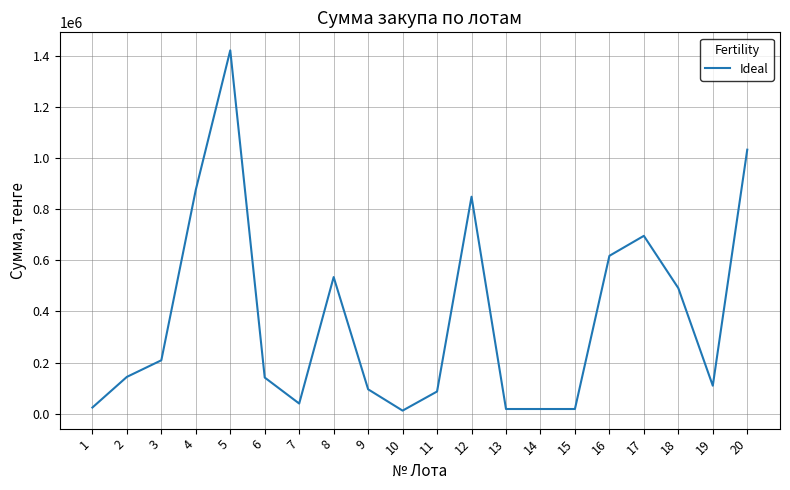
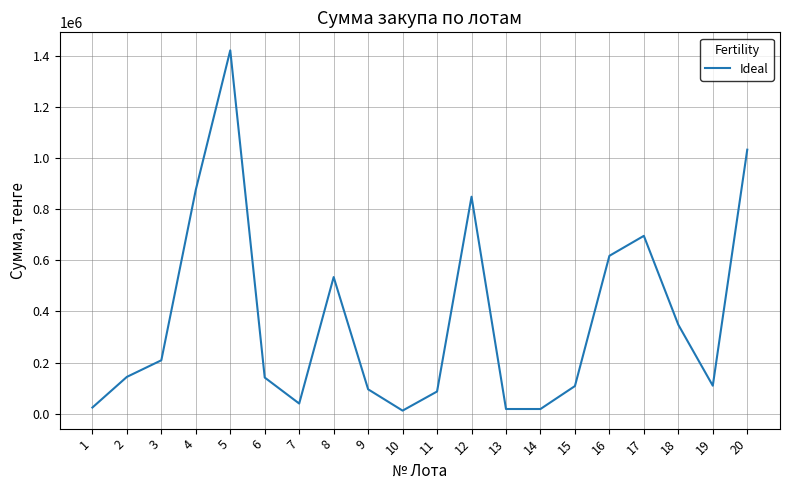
15: 20000 -> 110000
18: 490000 -> 350000
